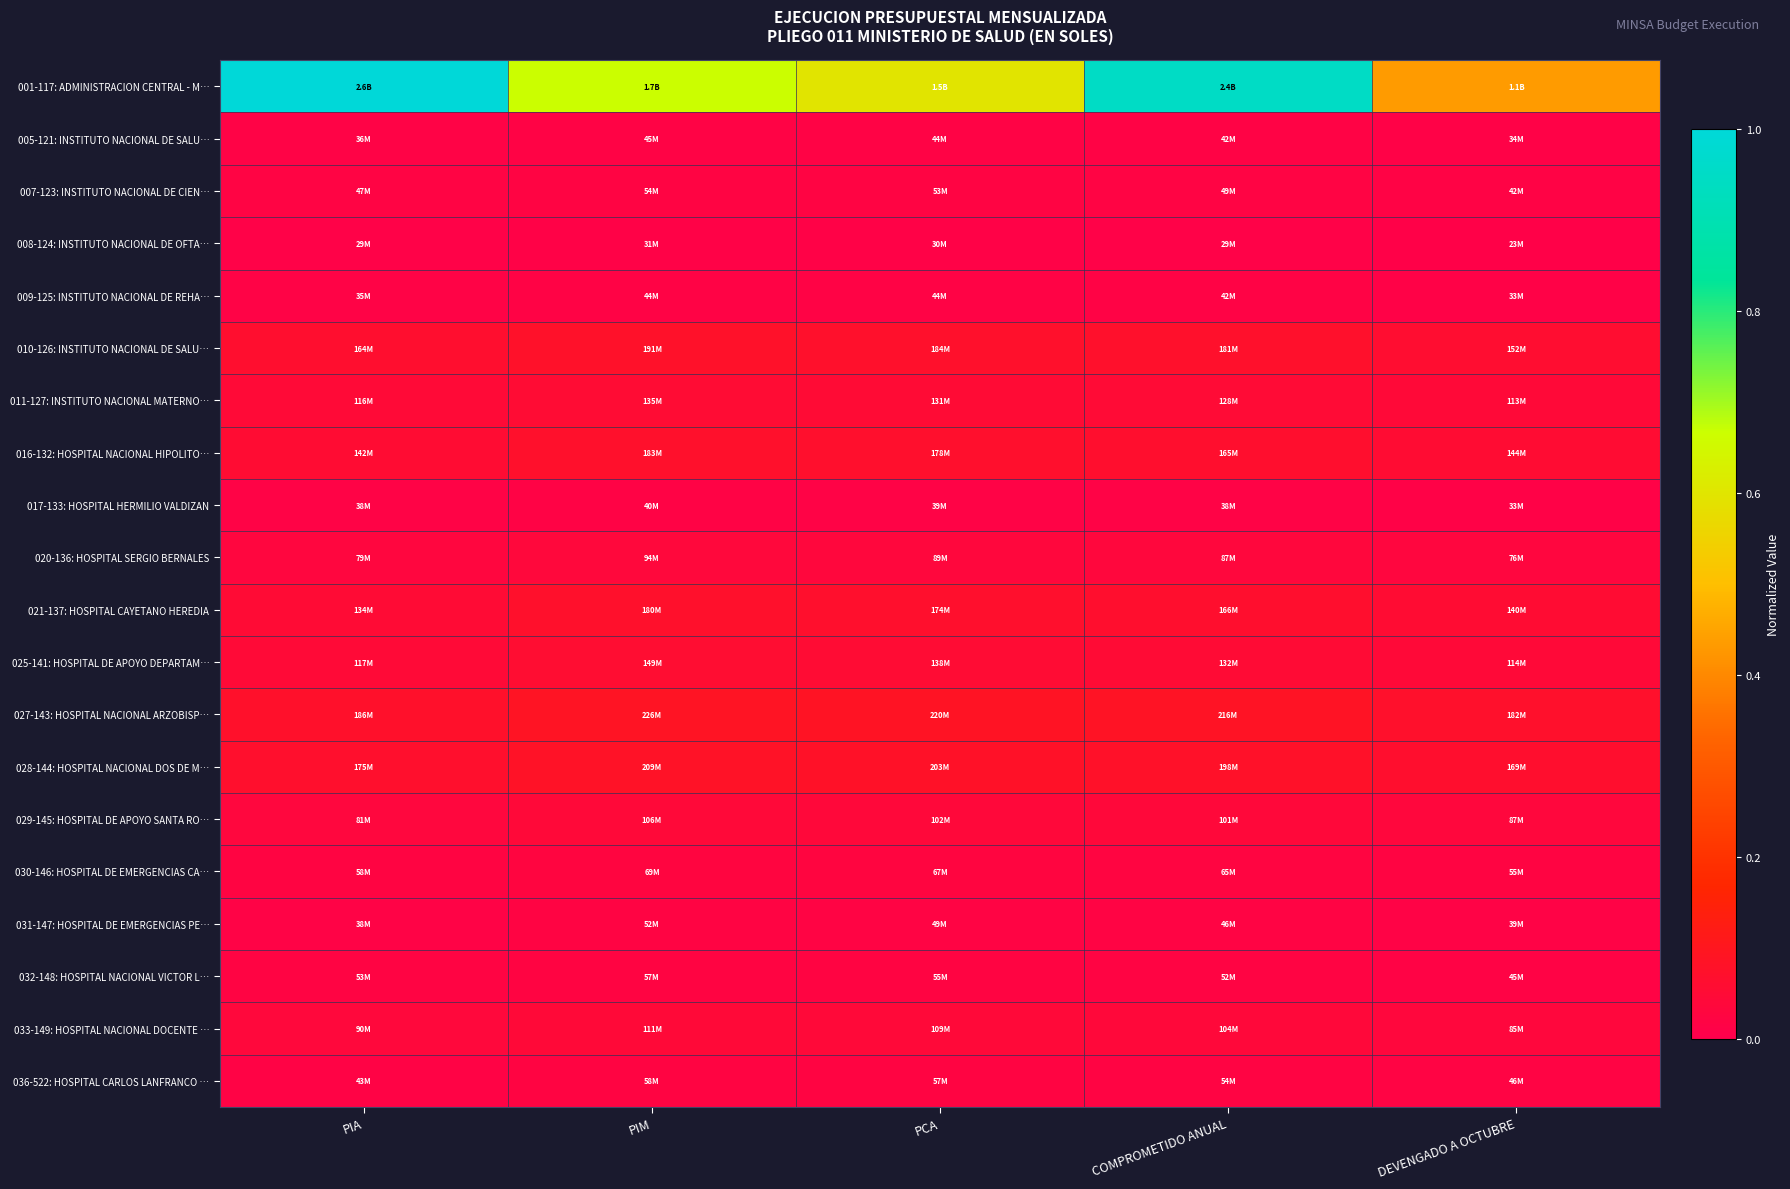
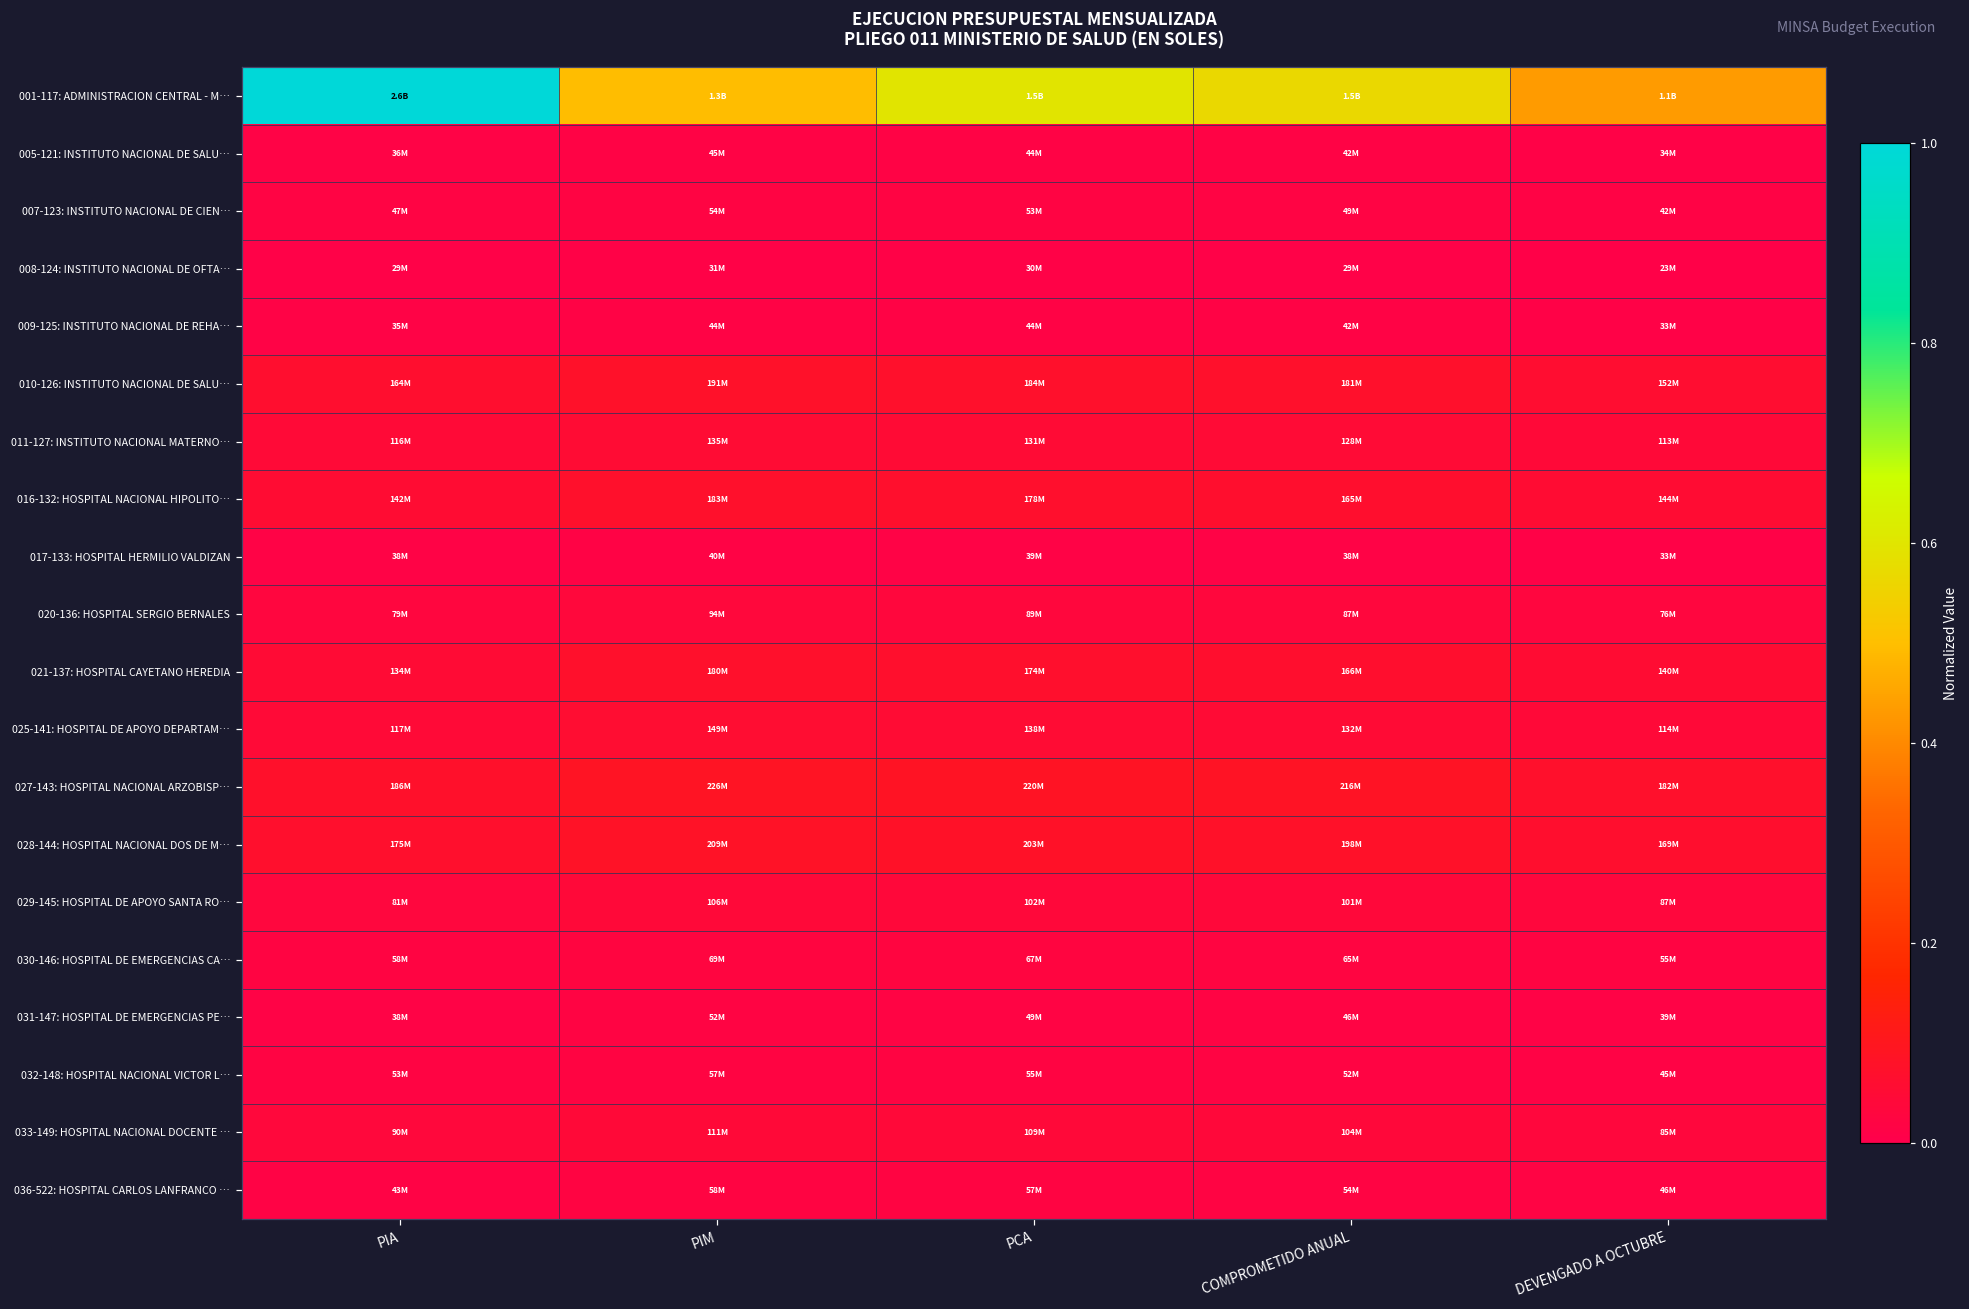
001-117: ADMINISTRACION CENTRAL - M…, PIM: 1.7B -> 1.3B
001-117: ADMINISTRACION CENTRAL - M…, COMPROMETIDO ANUAL: 2.4B -> 1.5B
